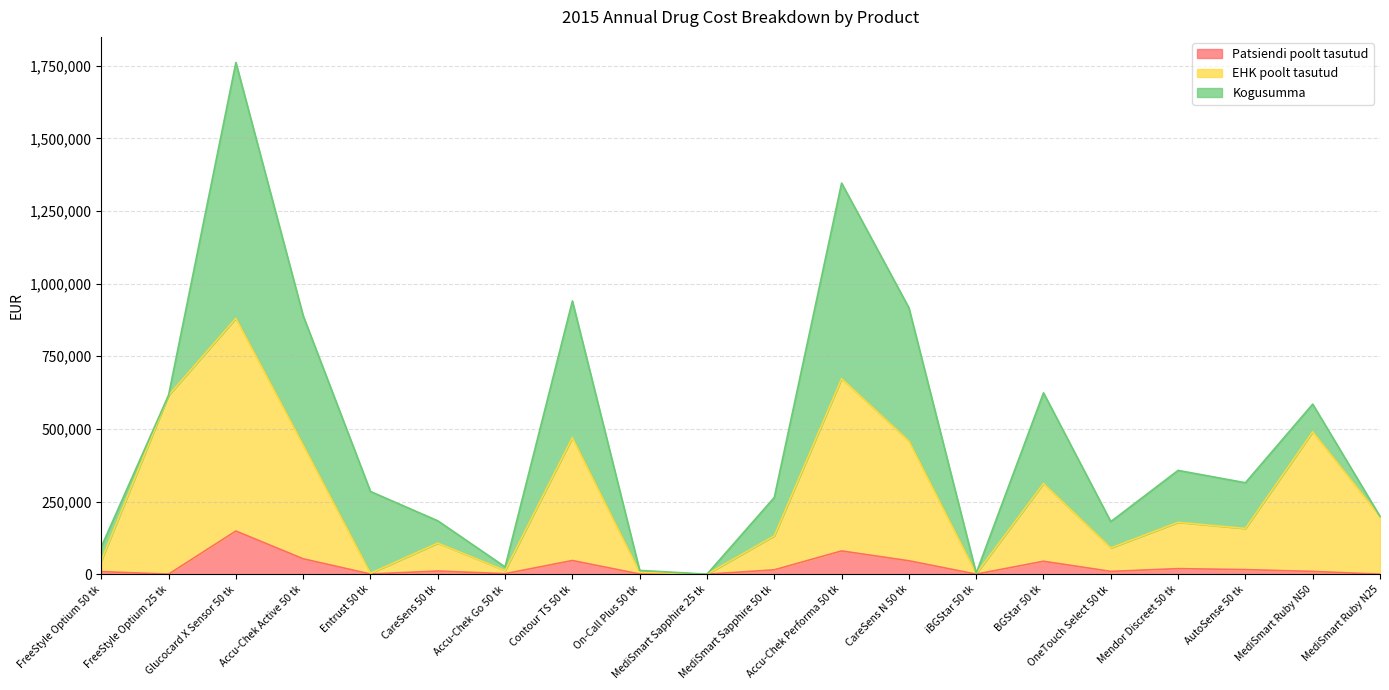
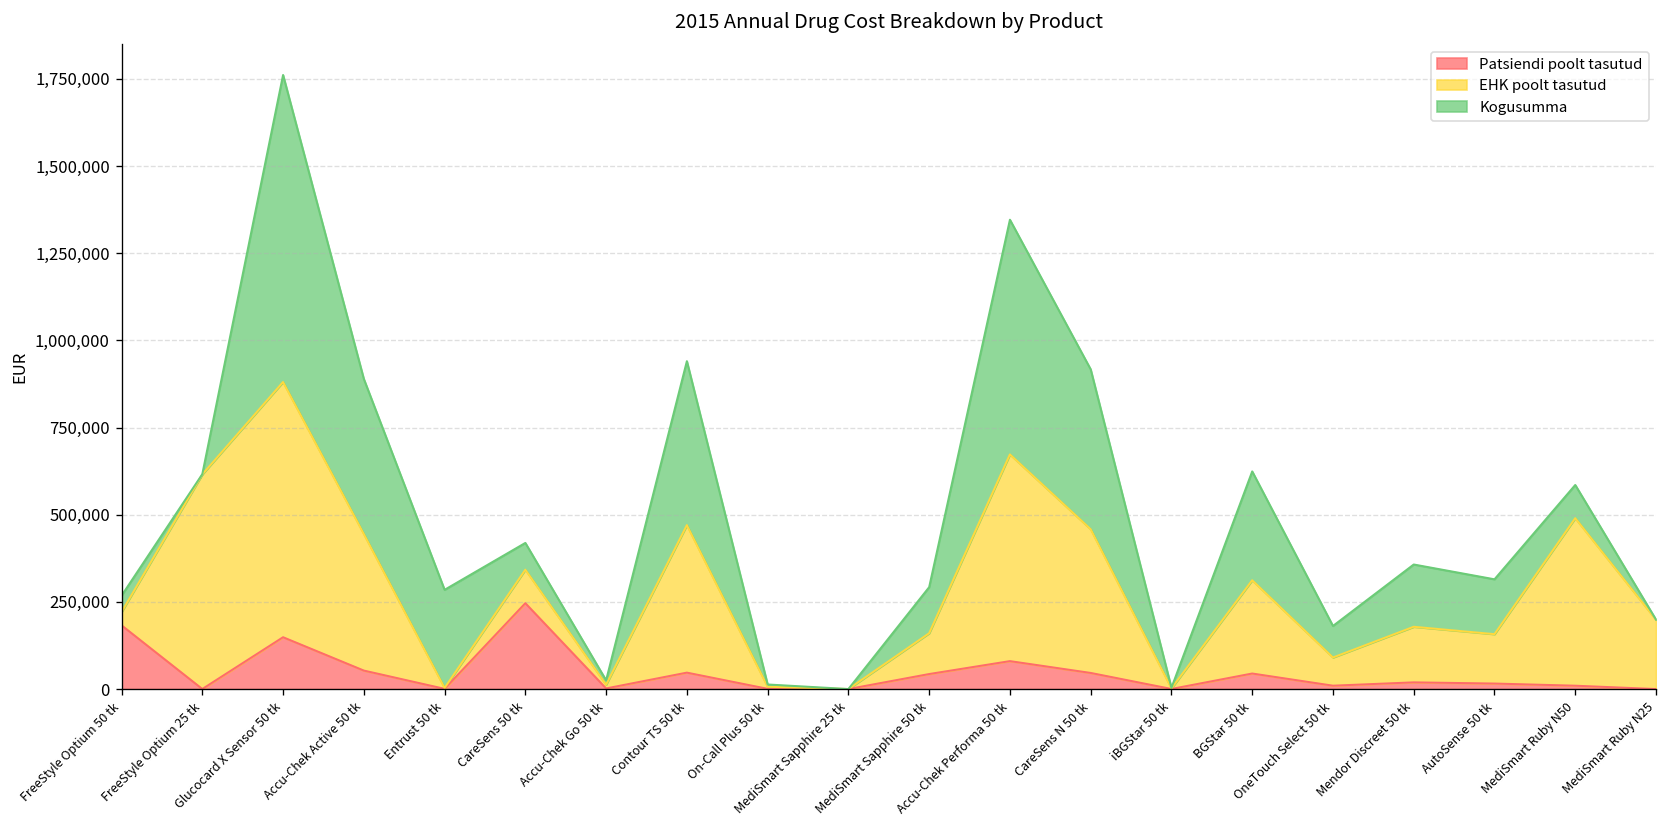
Patsiendi poolt tasutud, FreeStyle Optium 50 tk: 10,000 -> 180,000
Patsiendi poolt tasutud, CareSens 50 tk: 10,000 -> 250,000
Patsiendi poolt tasutud, MediSmart Sapphire 50 tk: 20,000 -> 40,000
